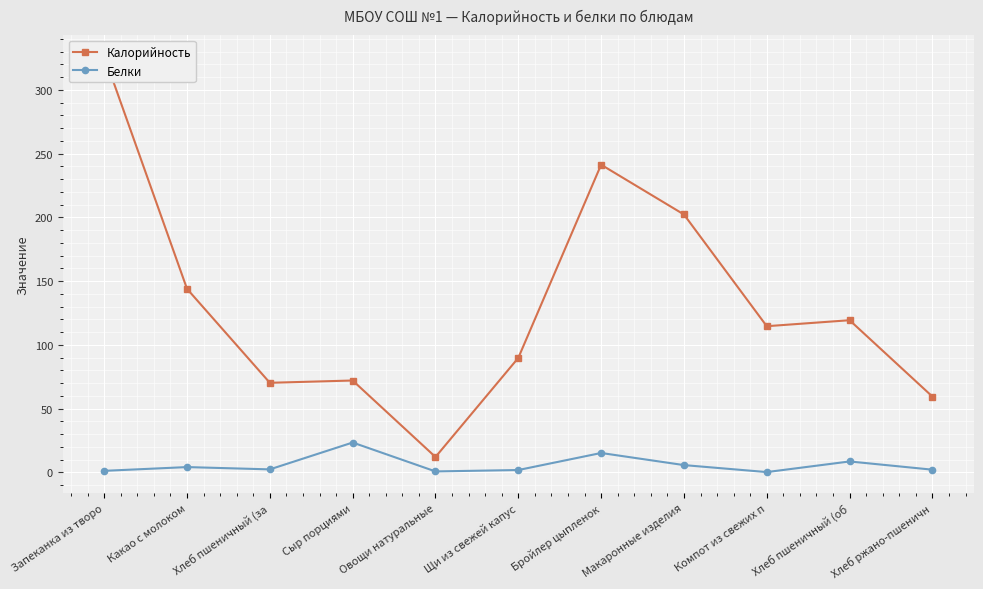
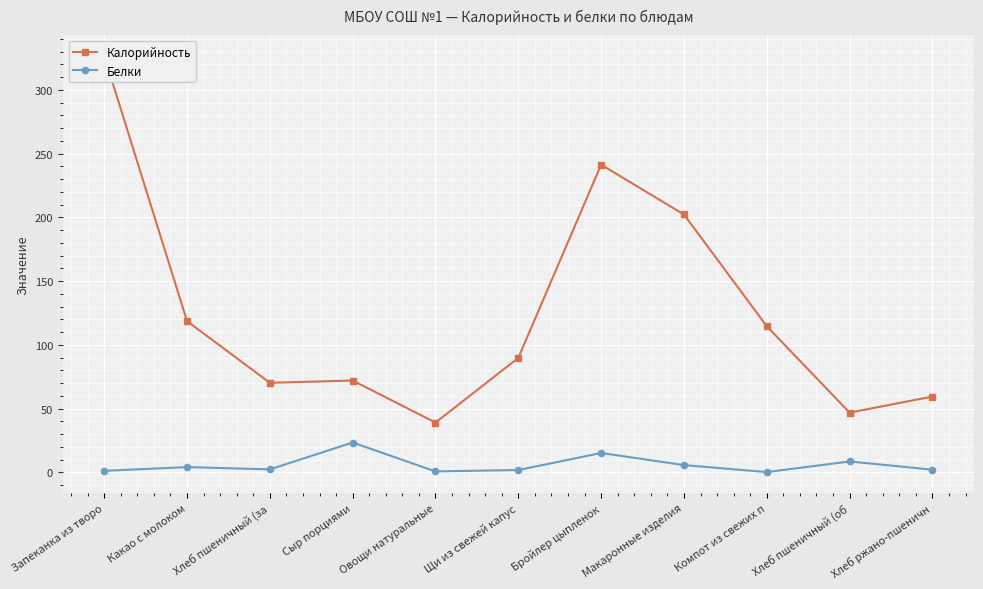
Калорийность, Какао с молоком: 144 -> 119
Калорийность, Овощи натуральные: 12 -> 39
Калорийность, Хлеб пшеничный (об: 119 -> 47
